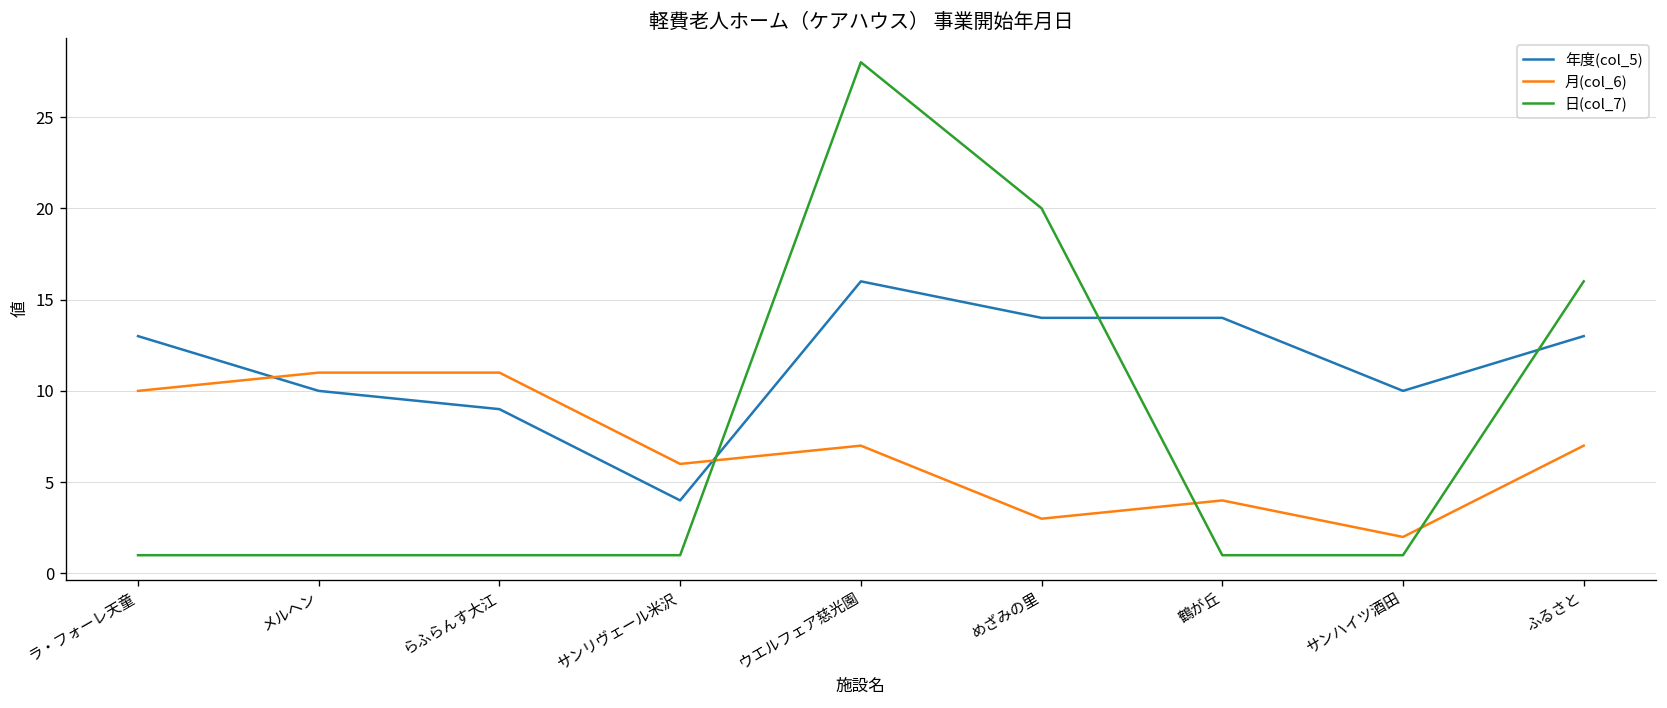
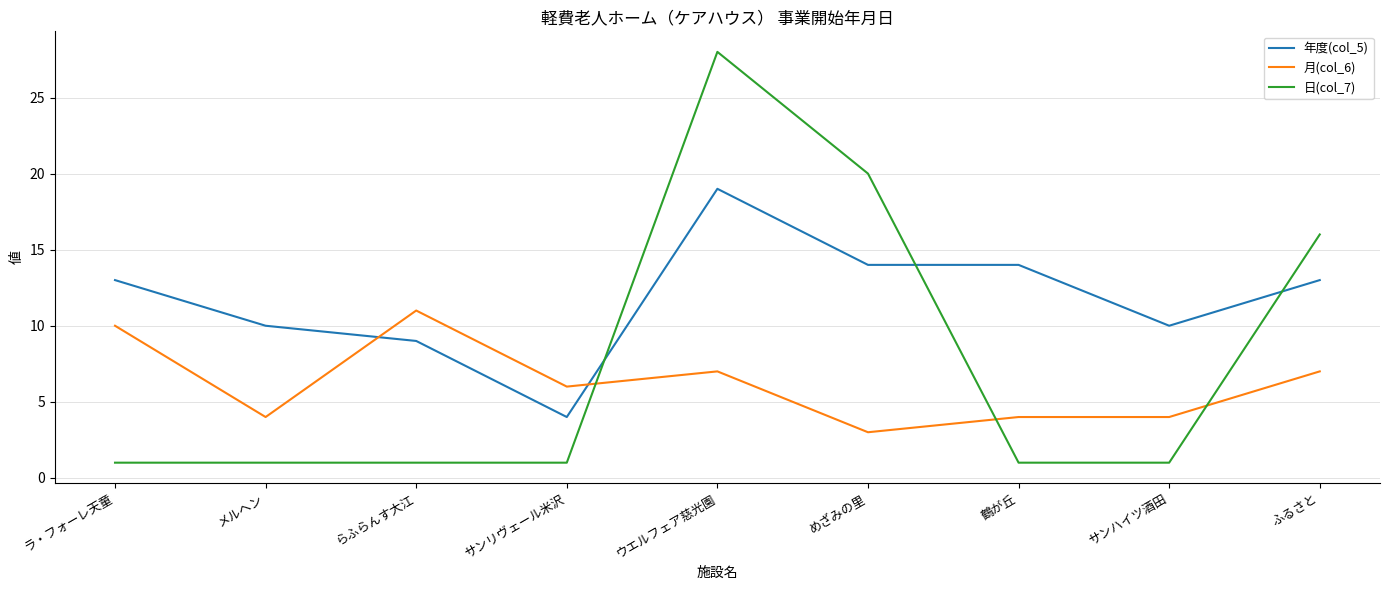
月(col_6), メルヘン: 11 -> 4
年度(col_5), ウエルフェア慈光園: 16 -> 19
月(col_6), サンハイツ酒田: 2 -> 4
